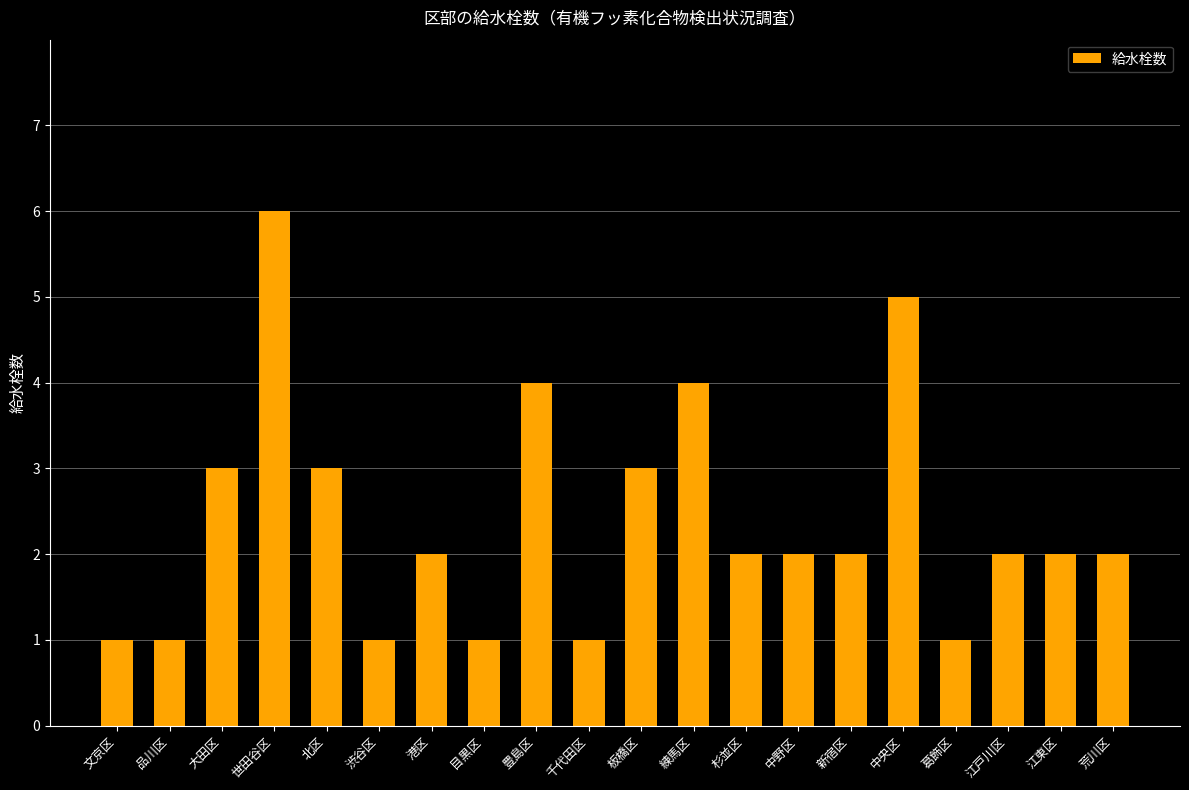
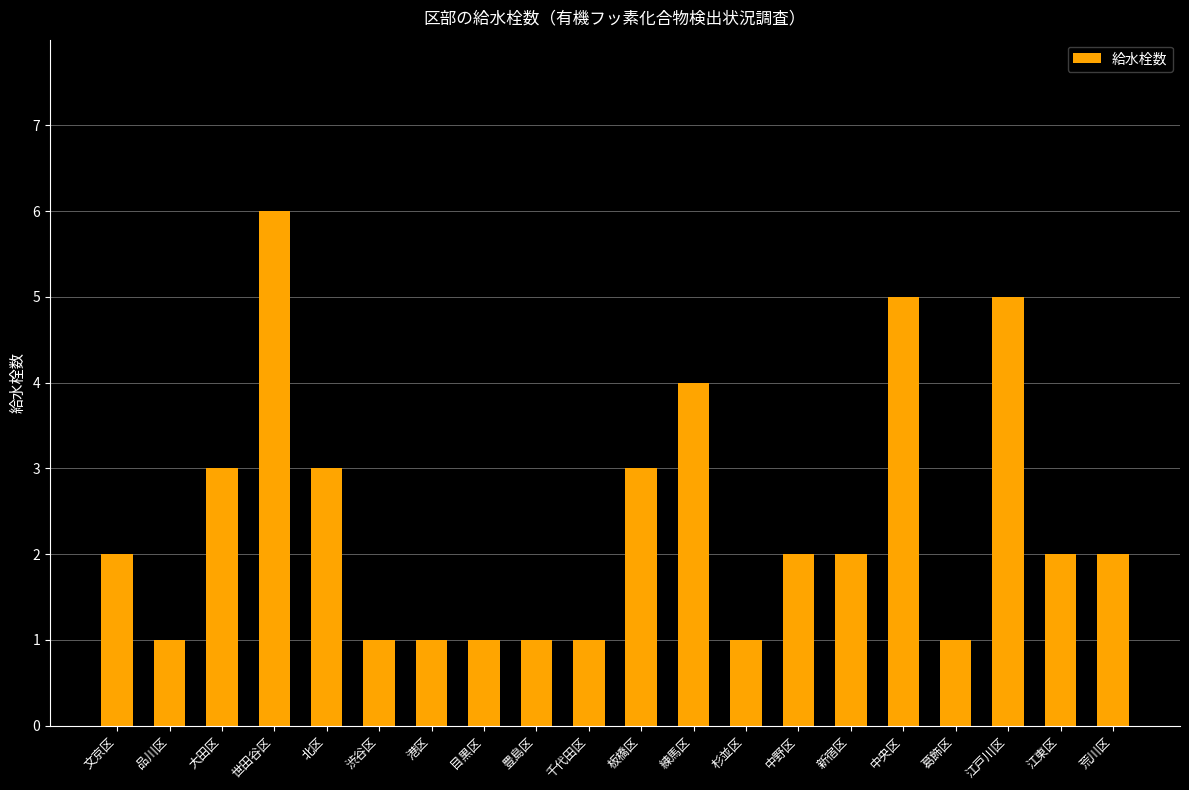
文京区: 1 -> 2
港区: 2 -> 1
豊島区: 4 -> 1
杉並区: 2 -> 1
江戸川区: 2 -> 5
